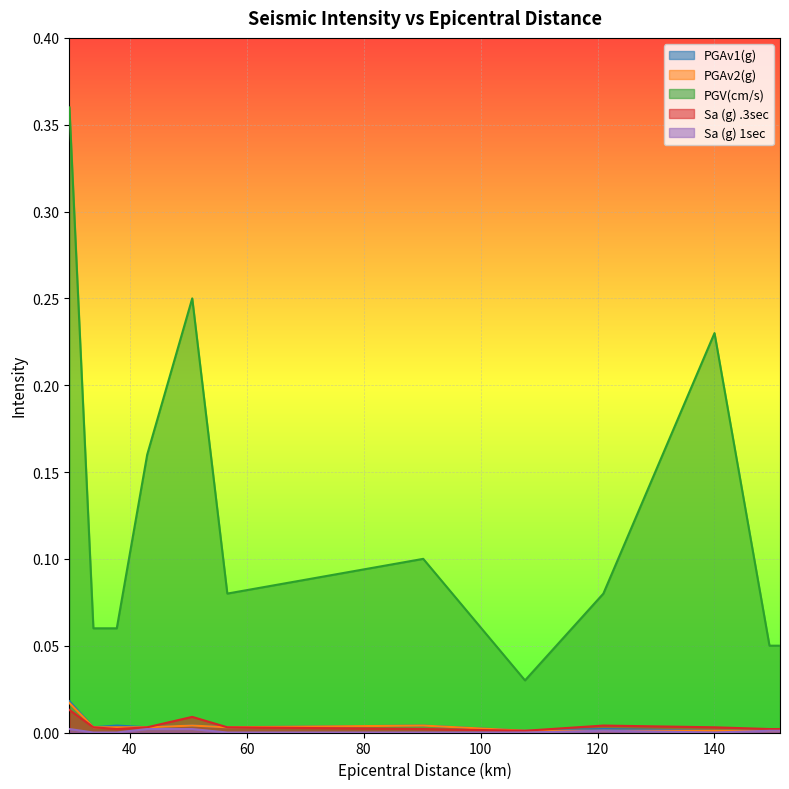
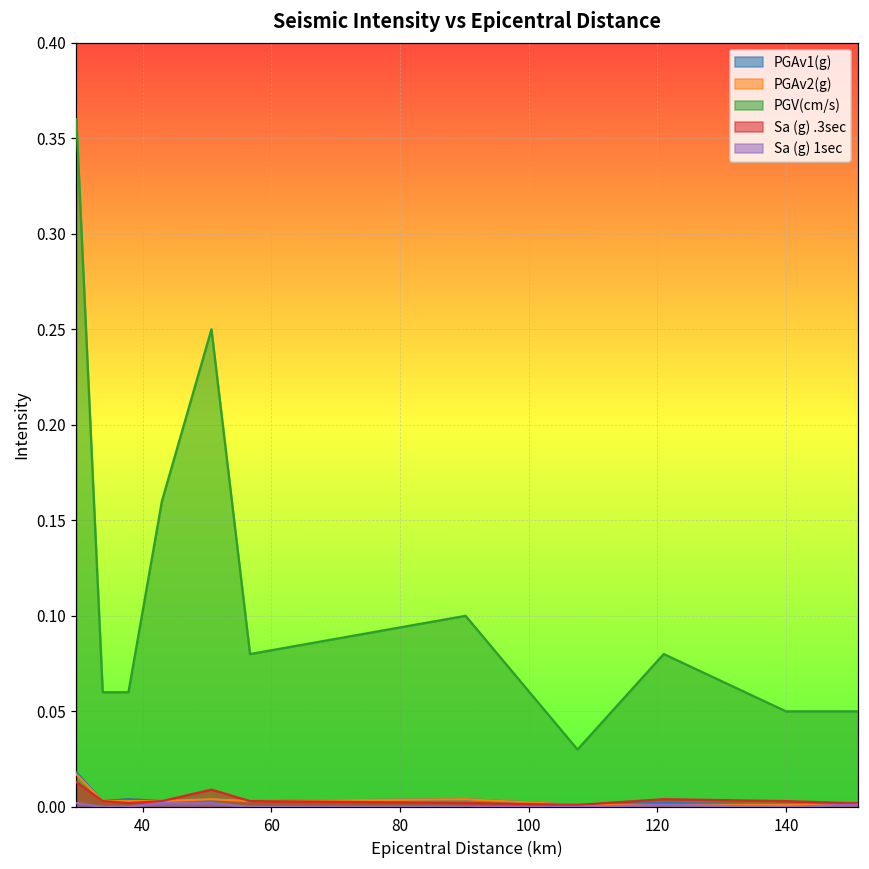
PGV(cm/s), 140: 0.23 -> 0.05
